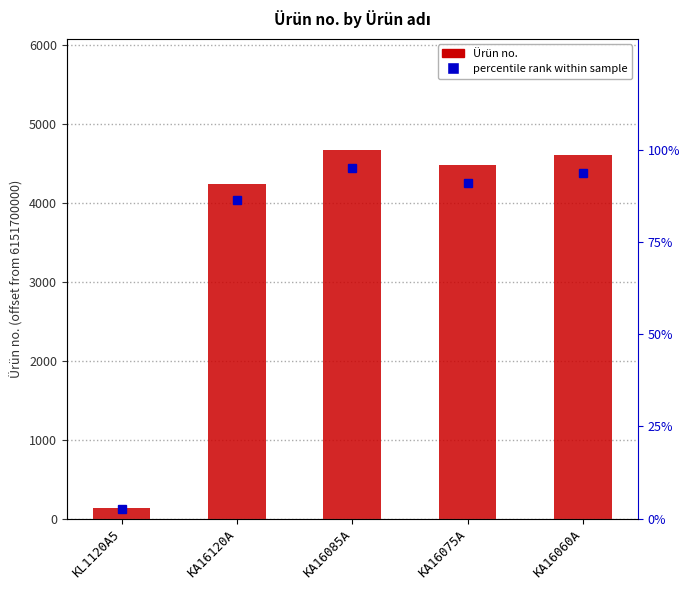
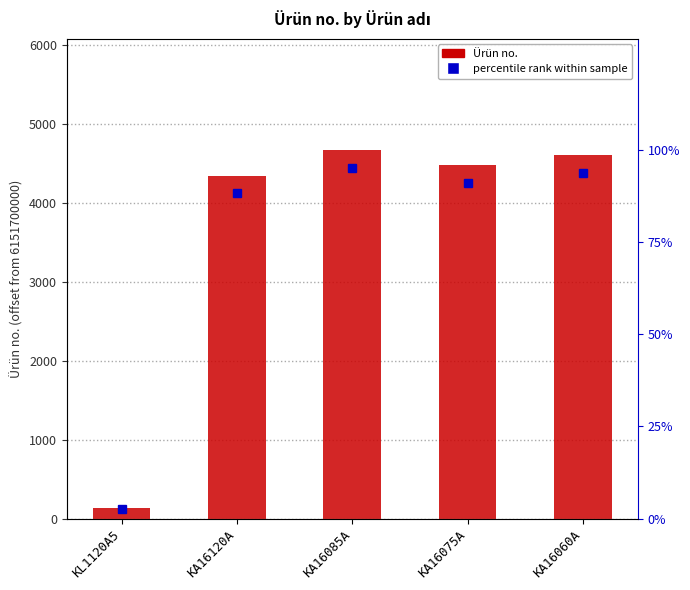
Ürün no., KA16120A: 4200 -> 4400
